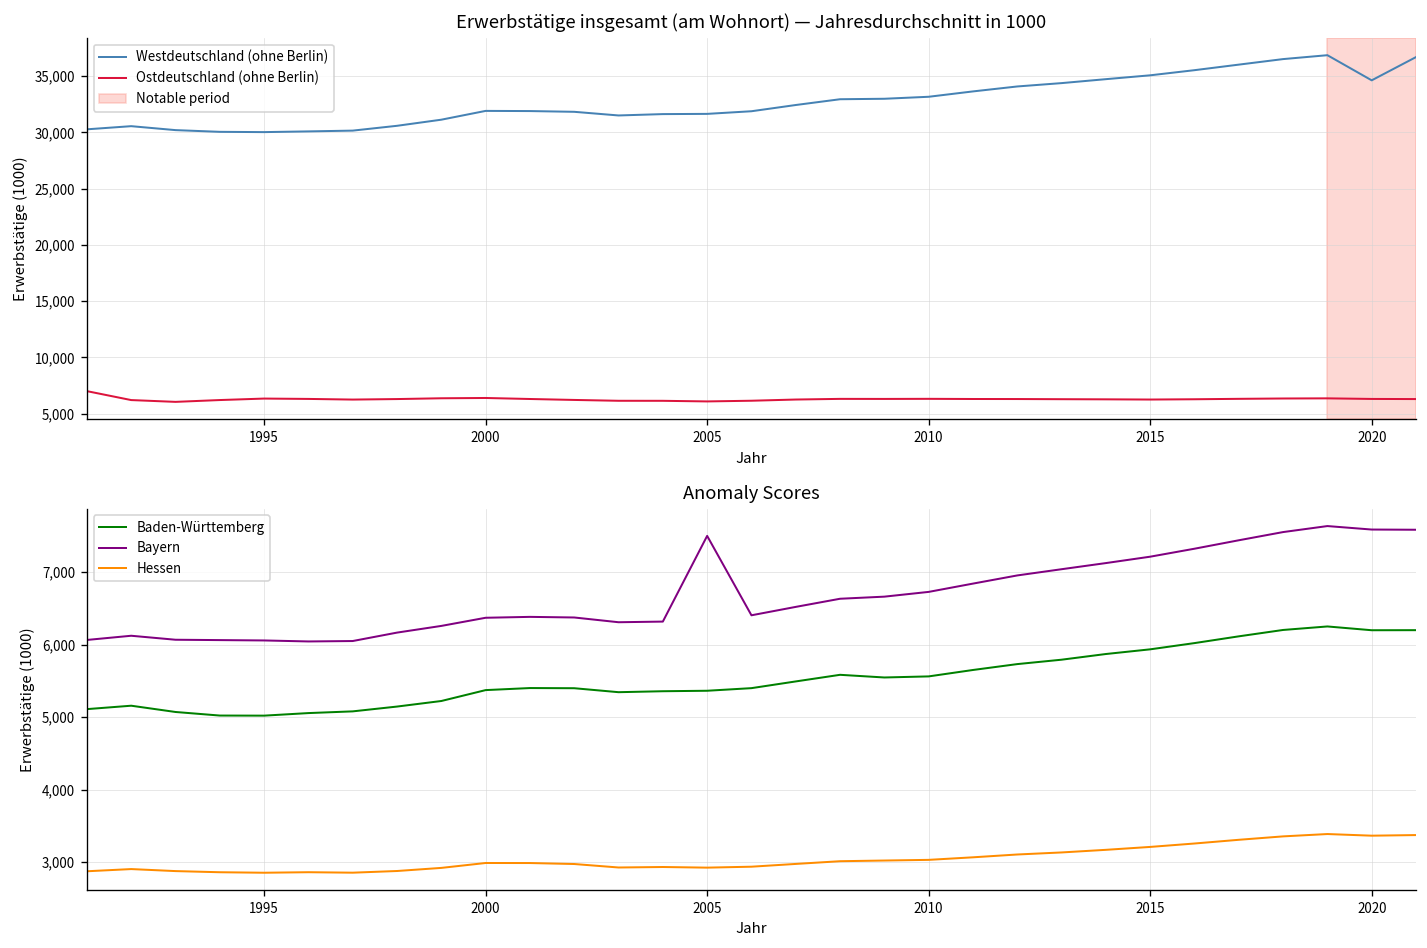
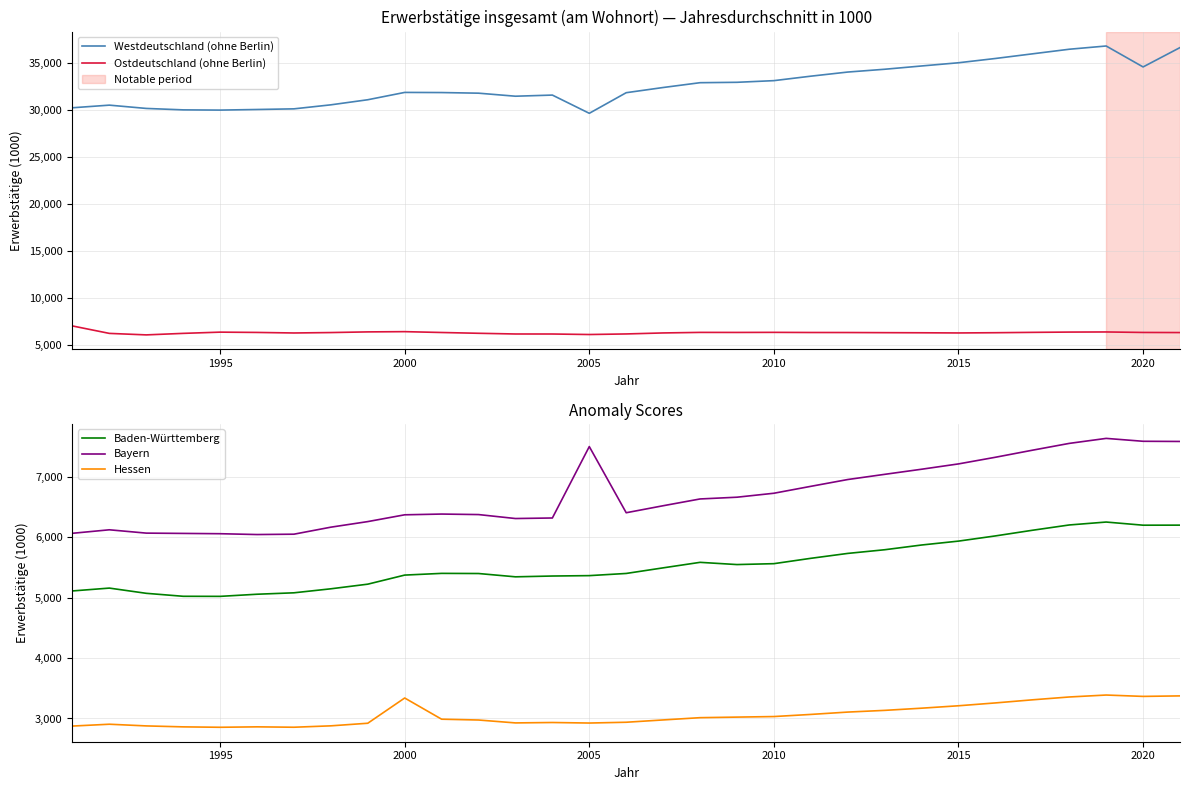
Erwerbstätige insgesamt (am Wohnort) — Jahresdurchschnitt in 1000, Westdeutschland (ohne Berlin), 2005: 32,000 -> 30,000
Anomaly Scores, Hessen, 2000: 3,000 -> 3,300
